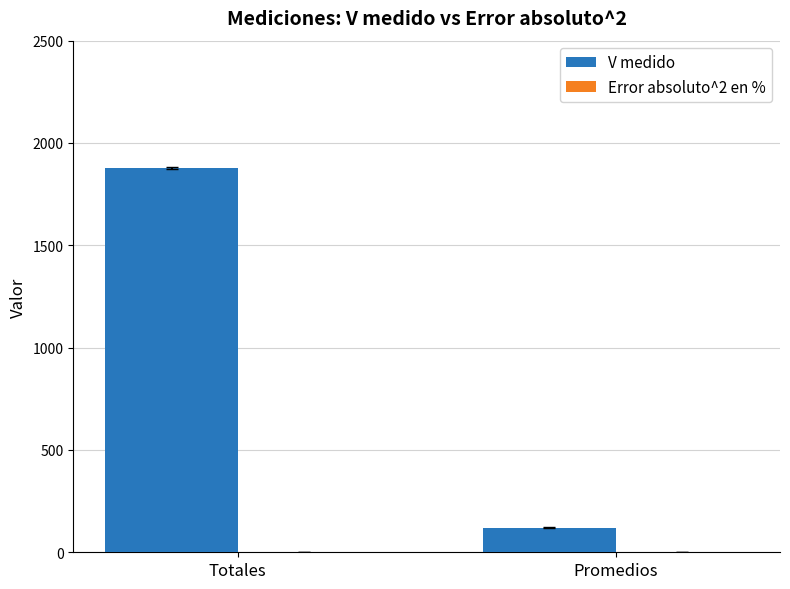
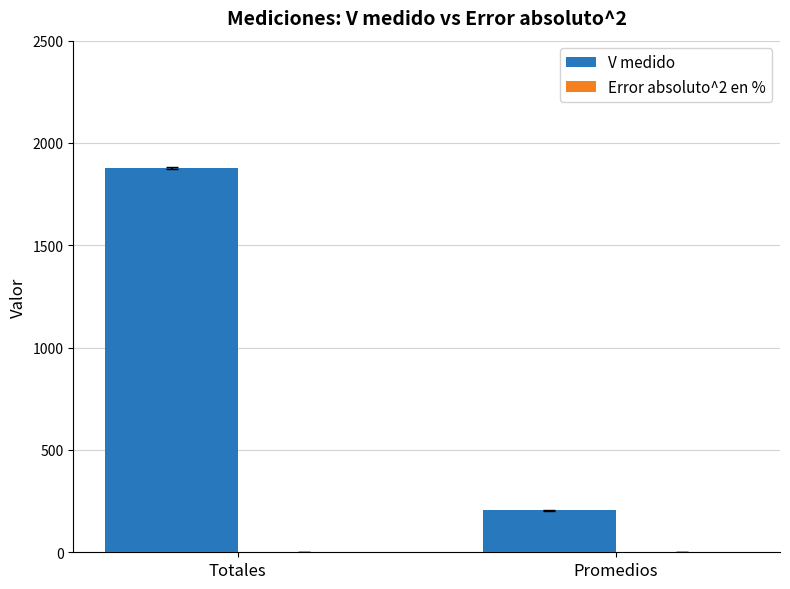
V medido, Promedios: 120 -> 210
